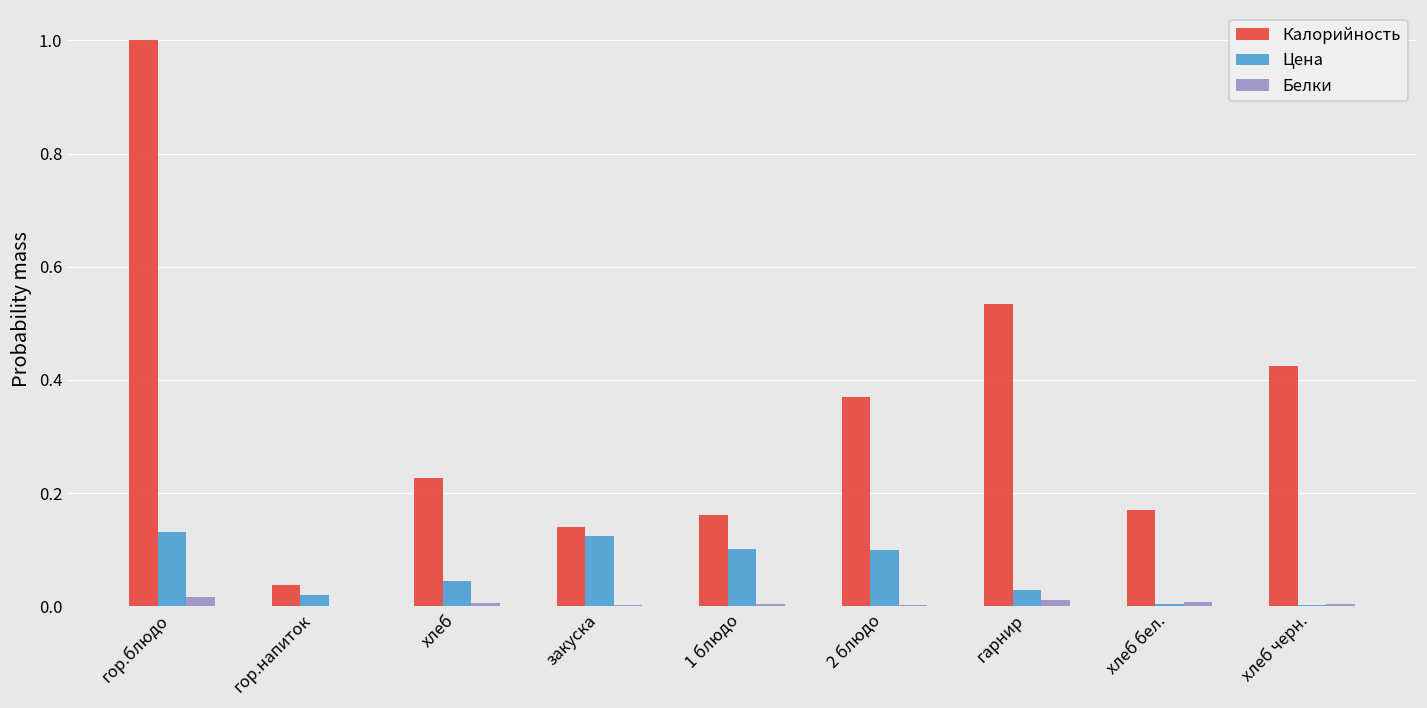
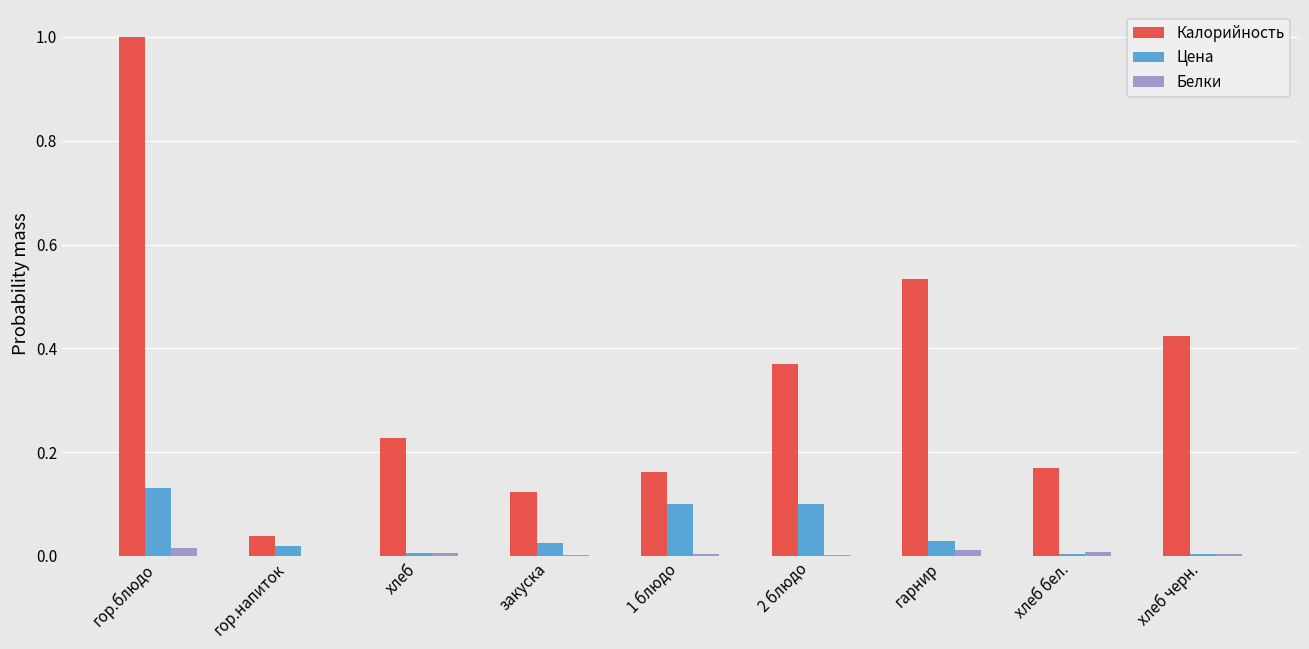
Цена, хлеб: 0.04 -> 0.01
Калорийность, закуска: 0.14 -> 0.12
Цена, закуска: 0.12 -> 0.02
